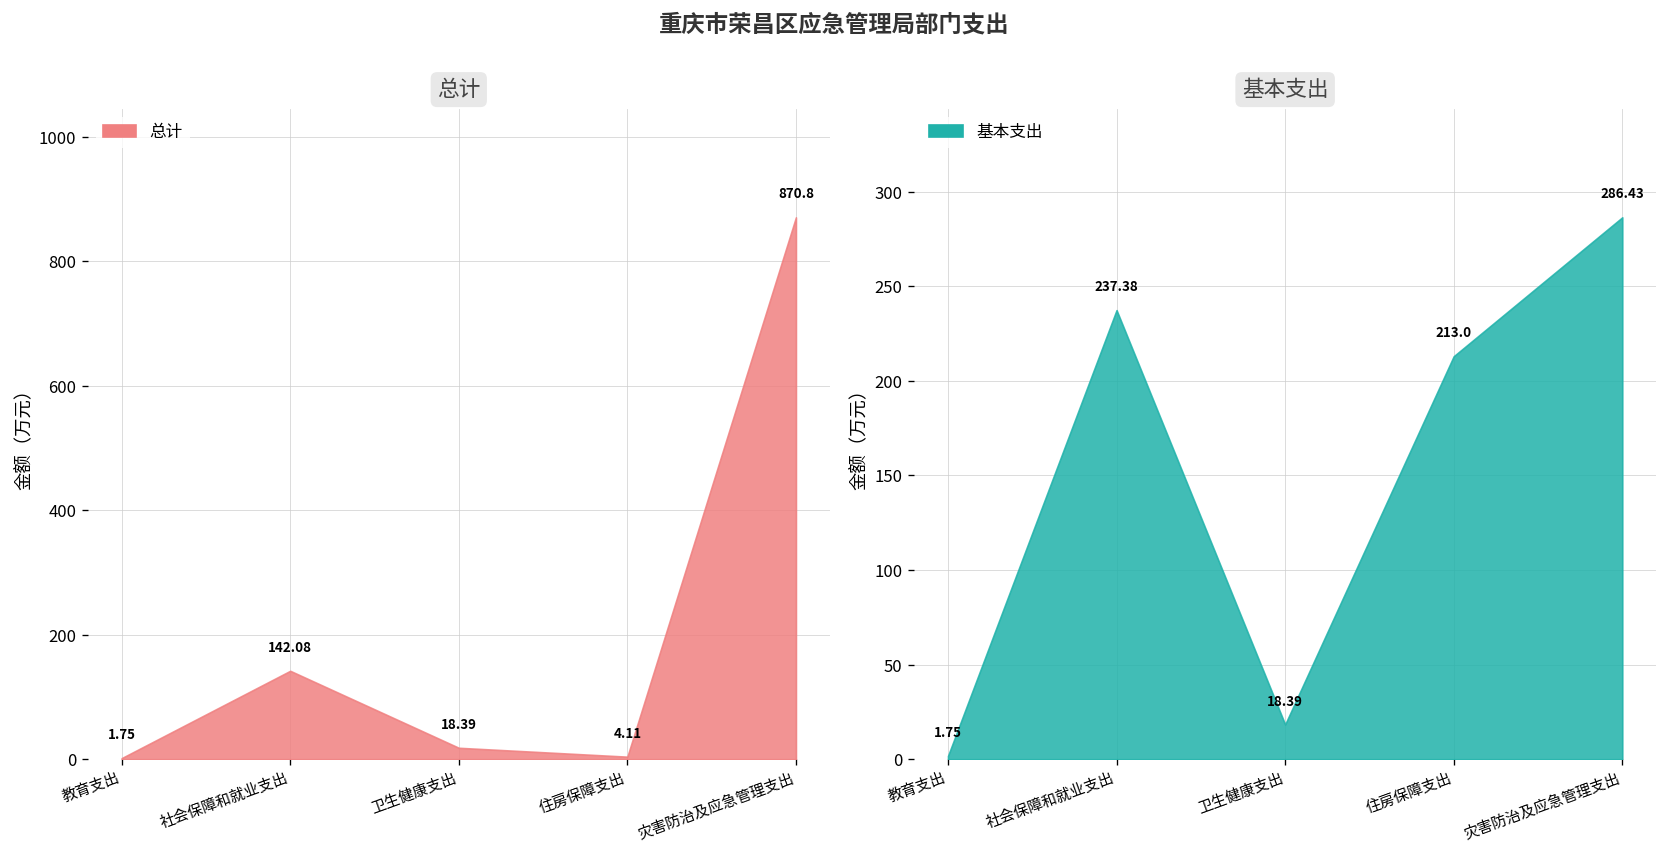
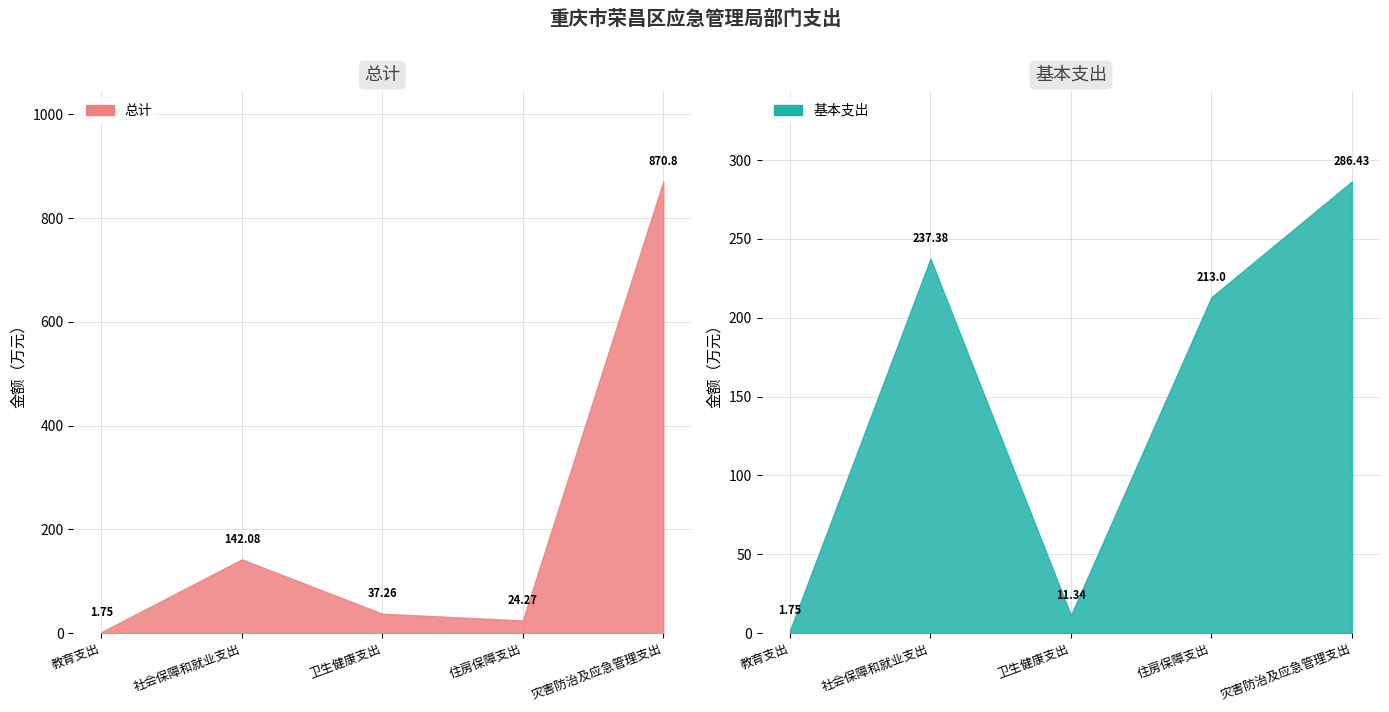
总计, 卫生健康支出: 18.39 -> 37.26
总计, 住房保障支出: 4.11 -> 24.27
基本支出, 卫生健康支出: 18.39 -> 11.34
